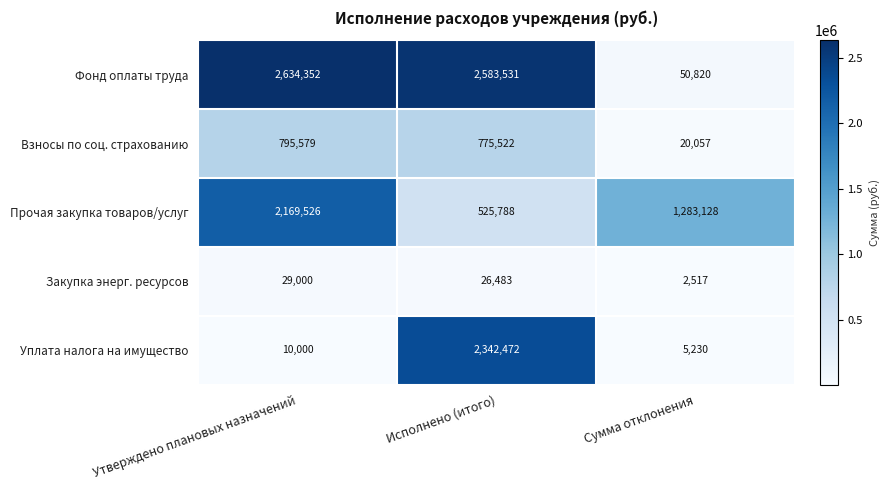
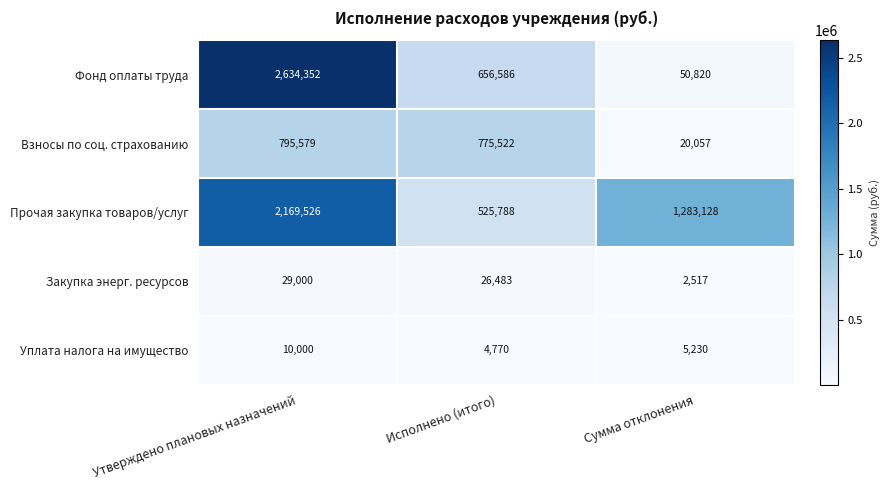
Фонд оплаты труда, Исполнено (итого): 2,583,531 -> 656,586
Уплата налога на имущество, Исполнено (итого): 2,342,472 -> 4,770
